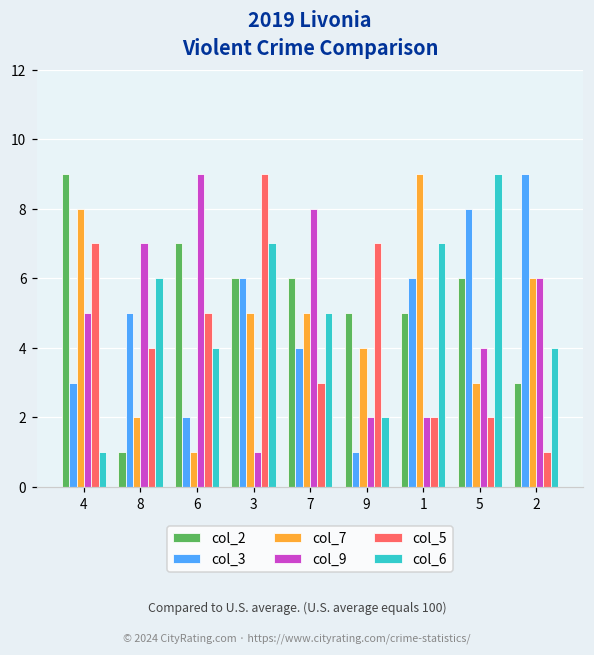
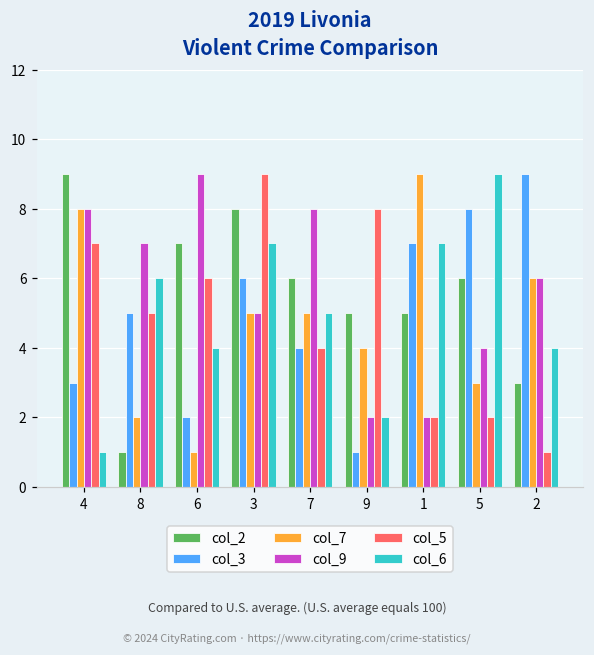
col_9, 4: 5 -> 8
col_5, 8: 4 -> 5
col_5, 6: 5 -> 6
col_2, 3: 6 -> 8
col_9, 3: 1 -> 5
col_5, 7: 3 -> 4
col_5, 9: 7 -> 8
col_3, 1: 6 -> 7
